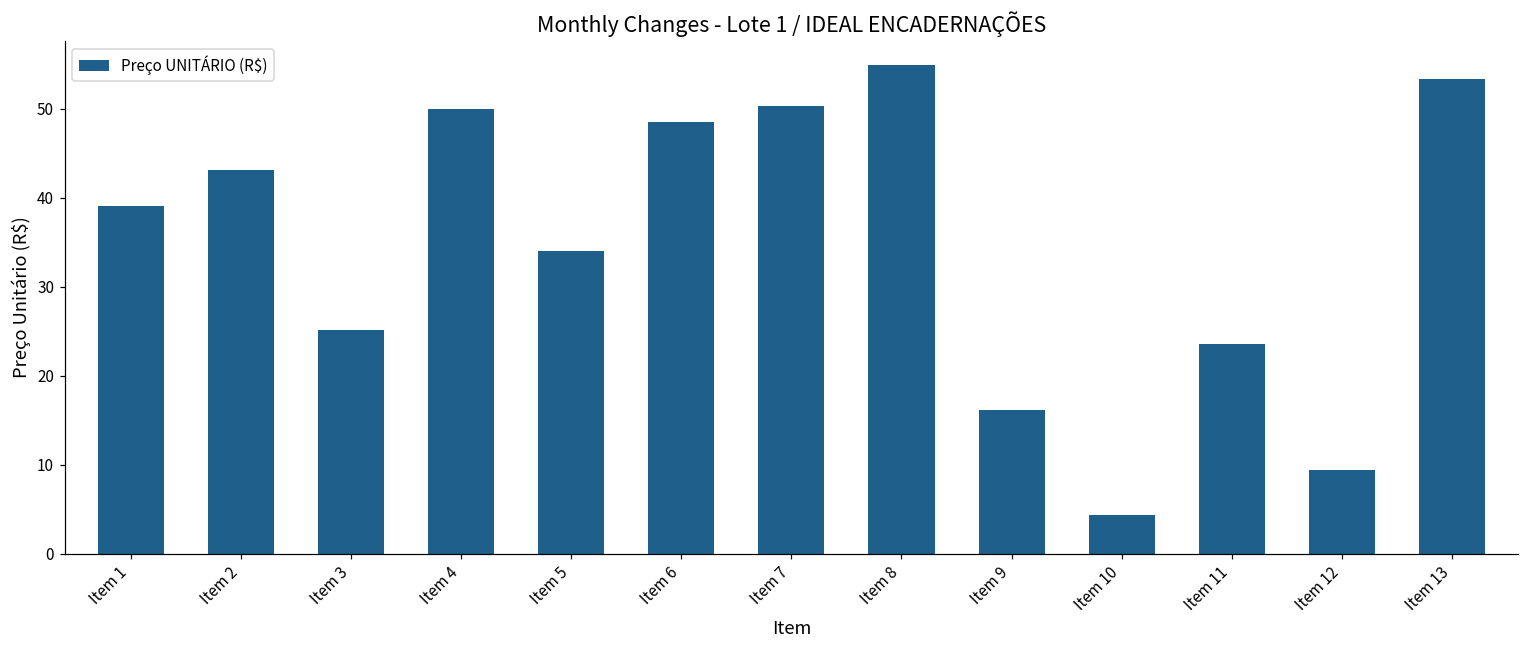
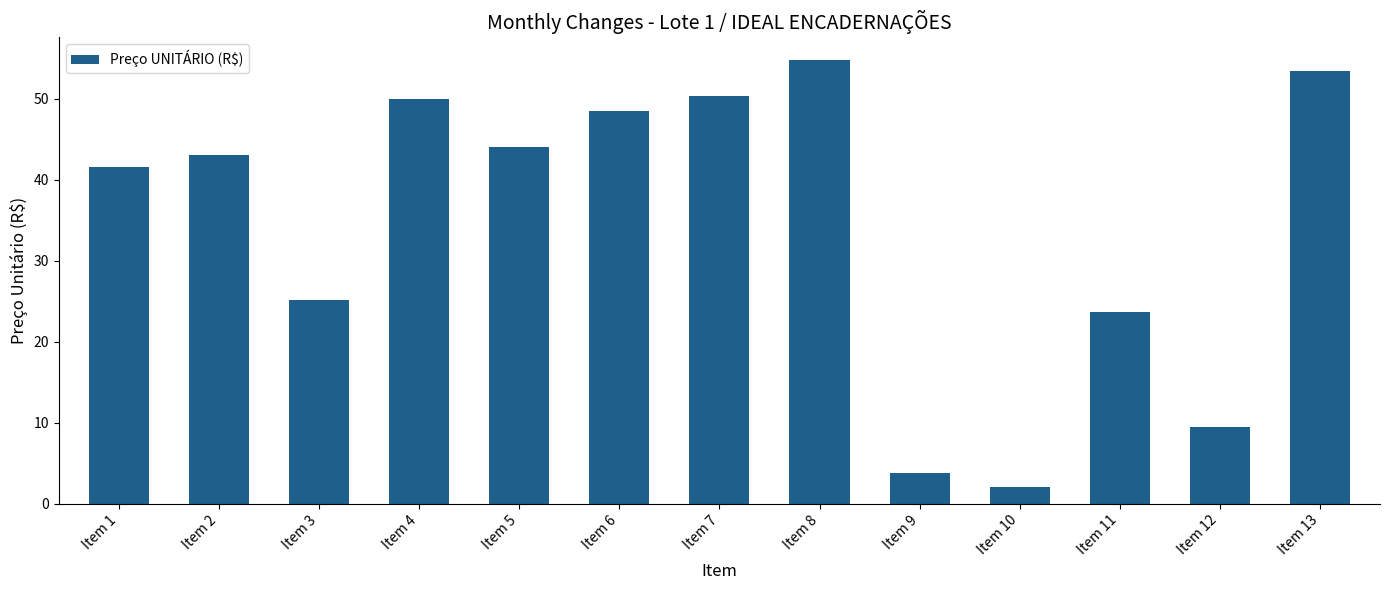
Item 1: 39 -> 42
Item 5: 34 -> 44
Item 9: 16 -> 4
Item 10: 4 -> 2
